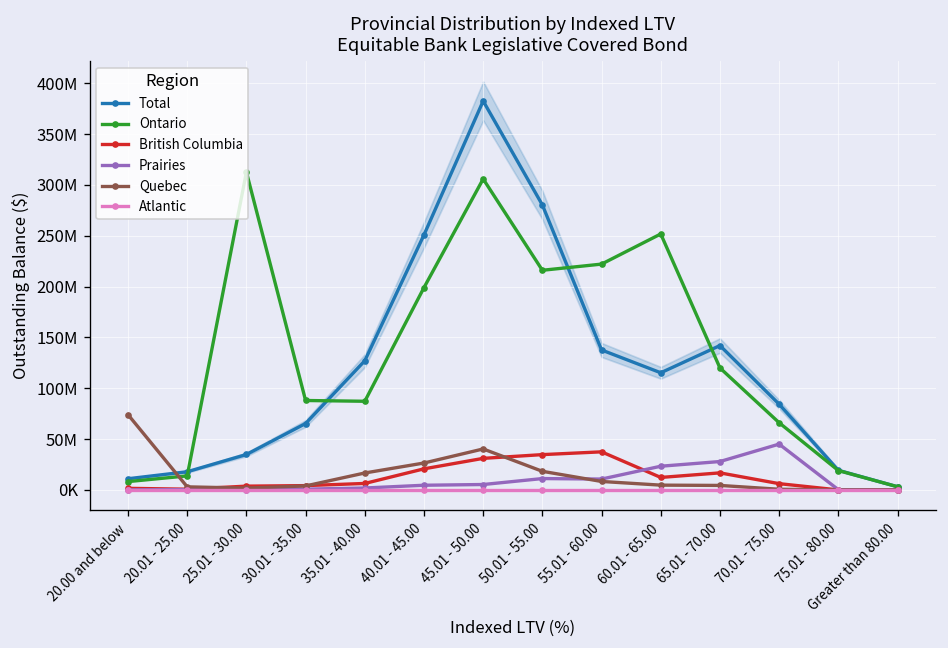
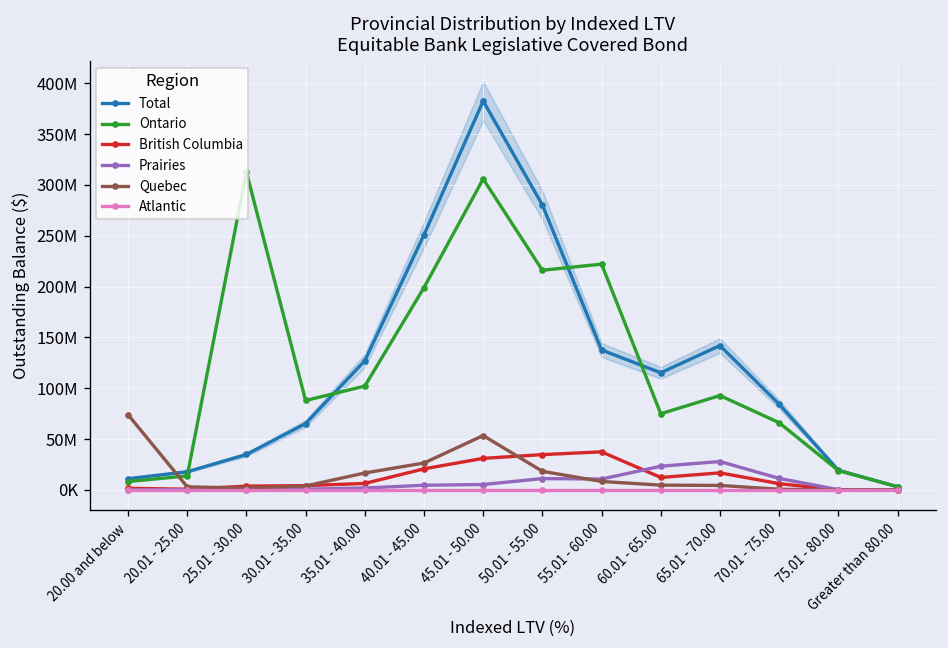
Ontario, 35.01 - 40.00: 90000000 -> 100000000
Quebec, 45.01 - 50.00: 40000000 -> 50000000
Ontario, 60.01 - 65.00: 250000000 -> 70000000
Ontario, 65.01 - 70.00: 120000000 -> 90000000
Prairies, 70.01 - 75.00: 50000000 -> 10000000
